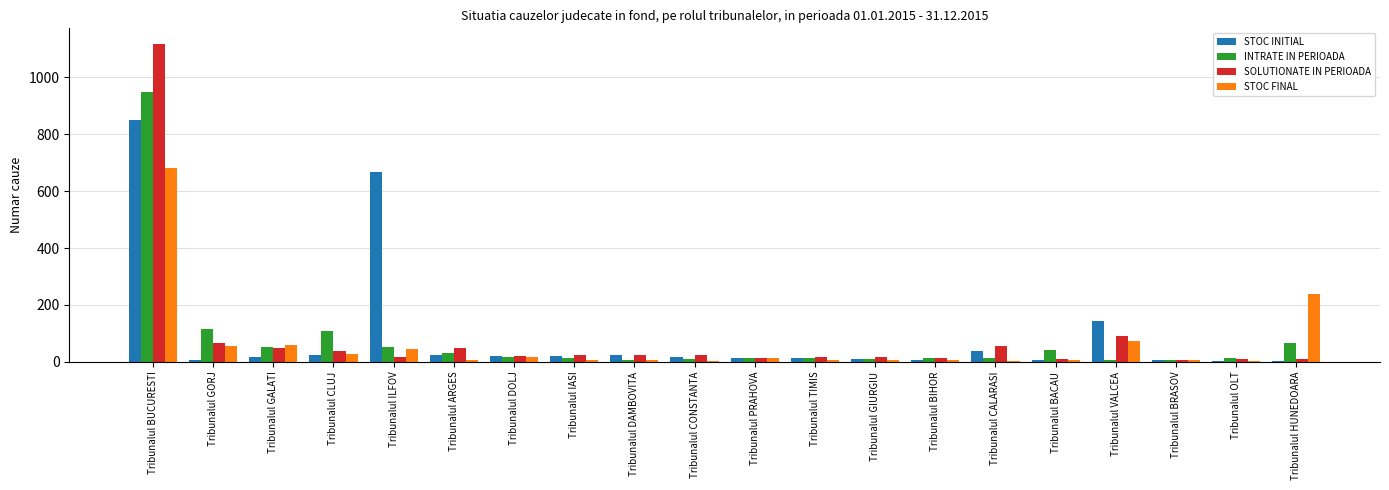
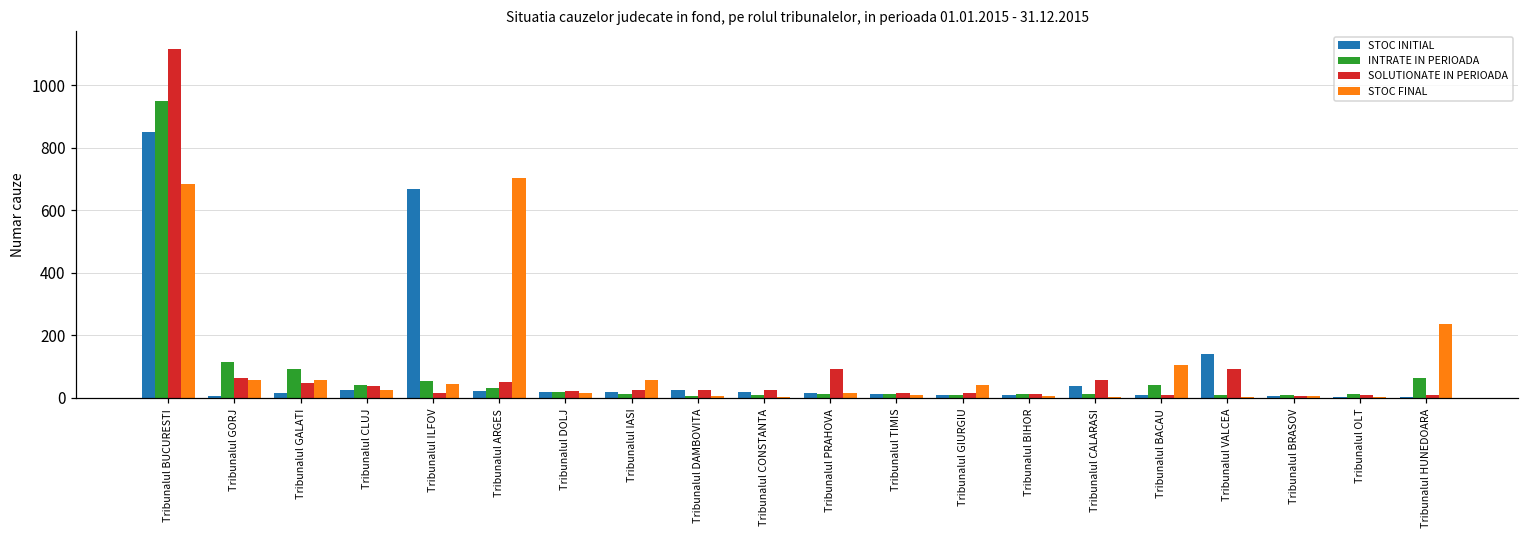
INTRATE IN PERIOADA, Tribunalul GALATI: 50 -> 90
INTRATE IN PERIOADA, Tribunalul CLUJ: 110 -> 40
STOC FINAL, Tribunalul ARGES: 10 -> 700
STOC FINAL, Tribunalul IASI: 10 -> 60
SOLUTIONATE IN PERIOADA, Tribunalul PRAHOVA: 10 -> 90
STOC FINAL, Tribunalul GIURGIU: 10 -> 40
STOC FINAL, Tribunalul BACAU: 10 -> 110
STOC FINAL, Tribunalul VALCEA: 70 -> 0
